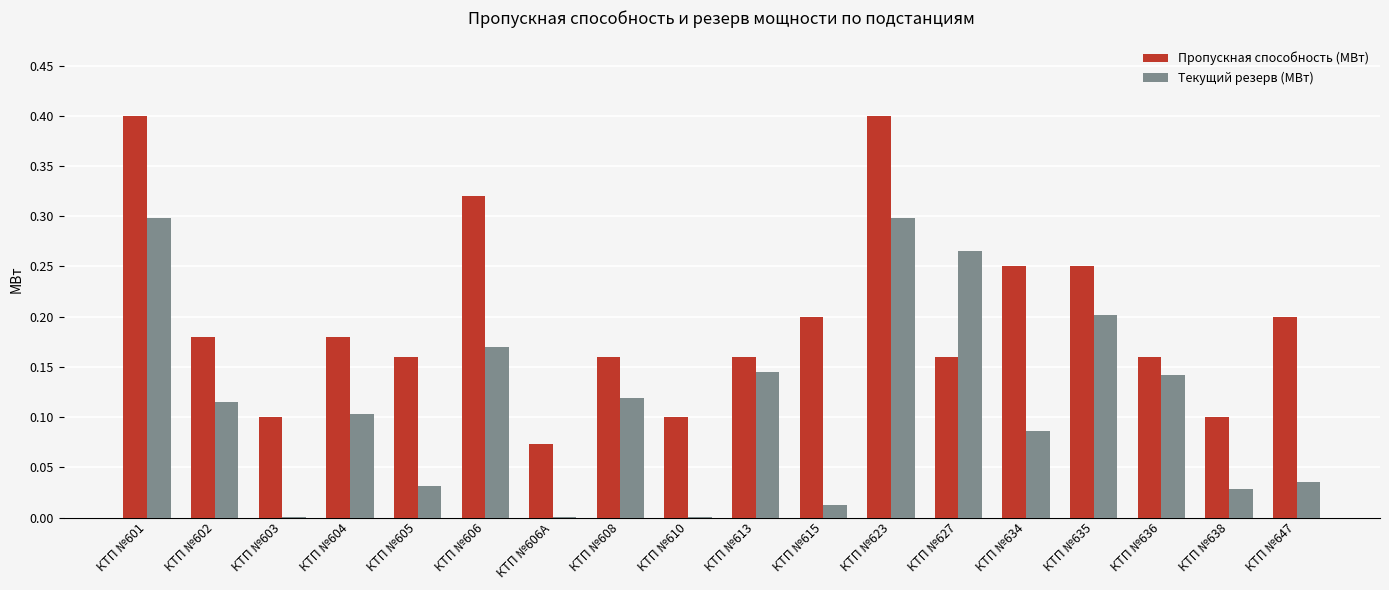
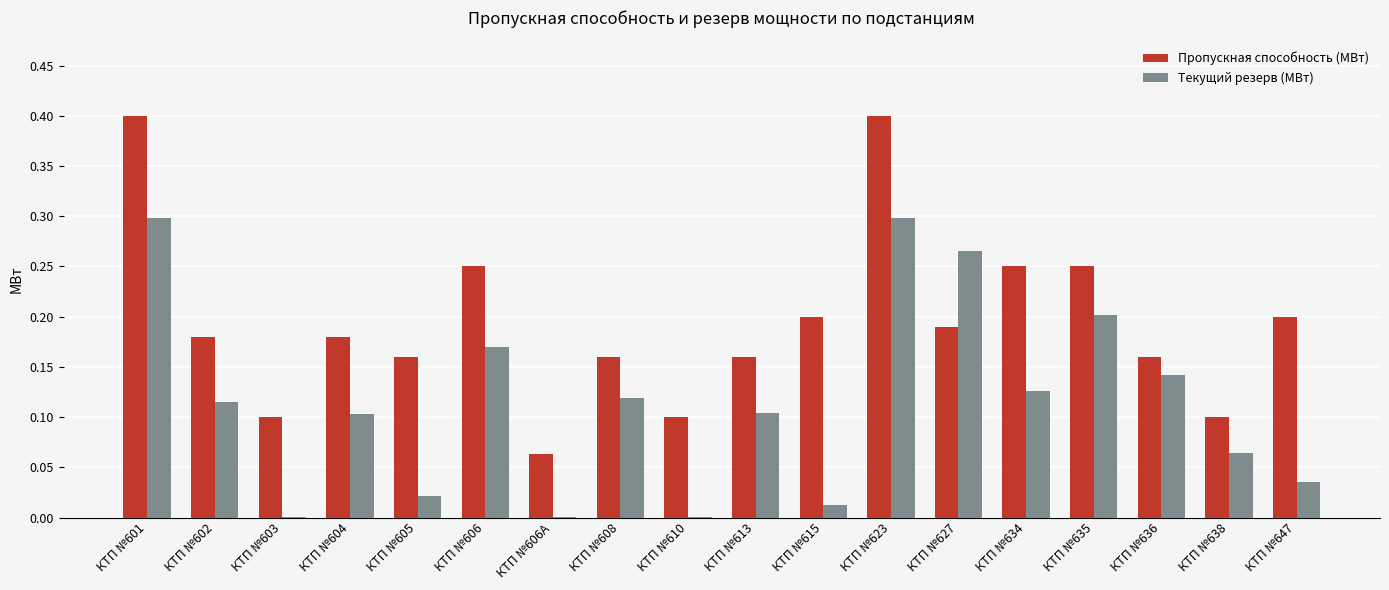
Текущий резерв (МВт), КТП №605: 0.031 -> 0.021
Пропускная способность (МВт), КТП №606: 0.32 -> 0.25
Пропускная способность (МВт), КТП №606А: 0.073 -> 0.063
Текущий резерв (МВт), КТП №613: 0.145 -> 0.104
Пропускная способность (МВт), КТП №627: 0.16 -> 0.19
Текущий резерв (МВт), КТП №634: 0.086 -> 0.126
Текущий резерв (МВт), КТП №638: 0.028 -> 0.064
